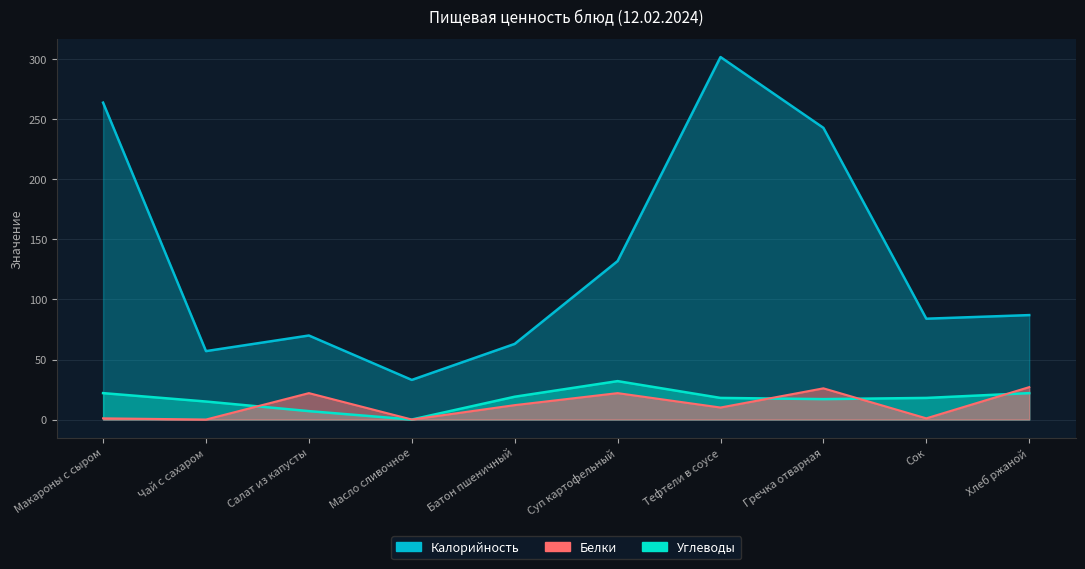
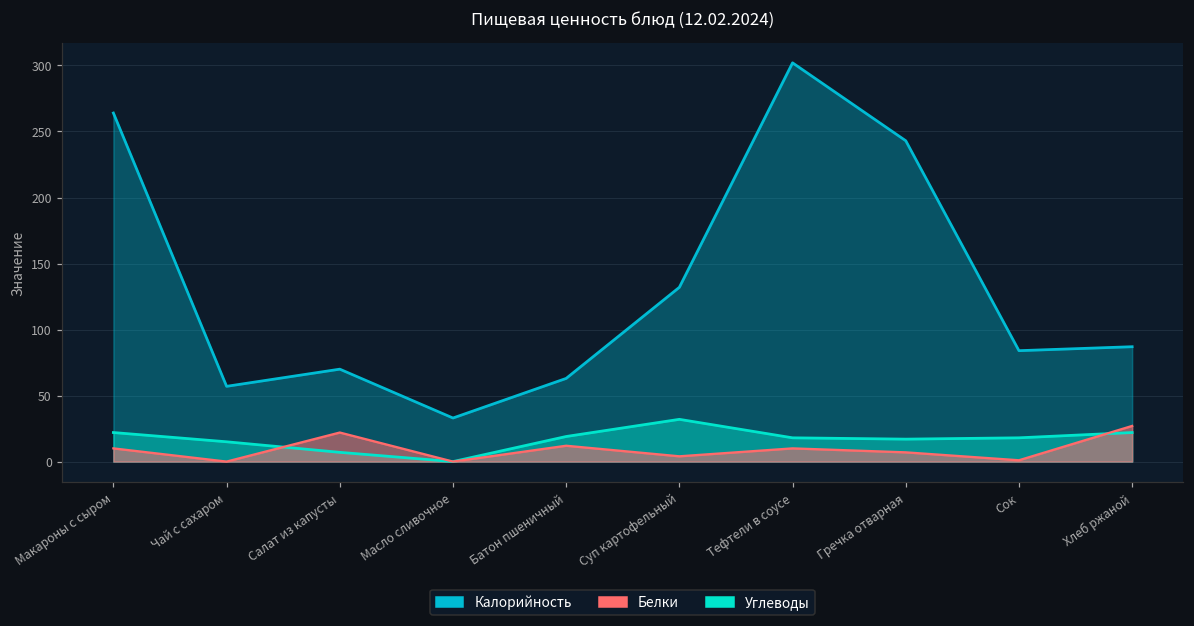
Белки, Макароны с сыром: 1 -> 10
Белки, Суп картофельный: 22 -> 4
Белки, Гречка отварная: 26 -> 7
